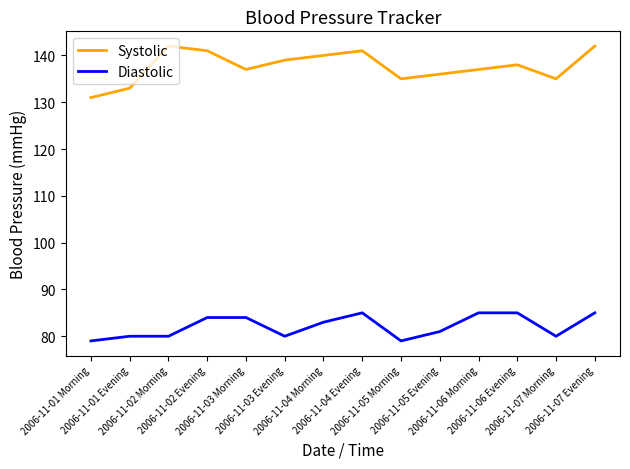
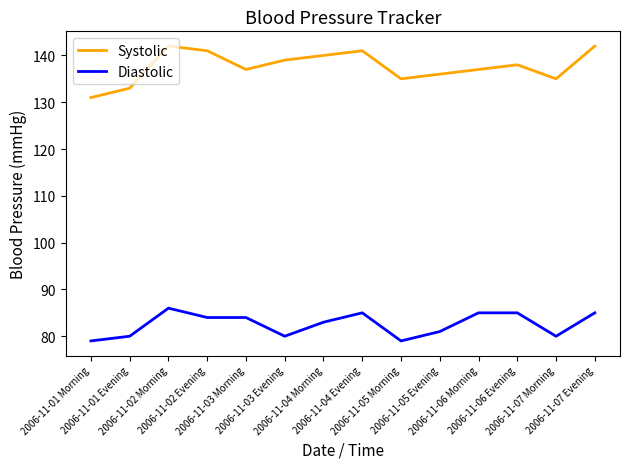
Diastolic, 2006-11-02 Morning: 80 -> 86
